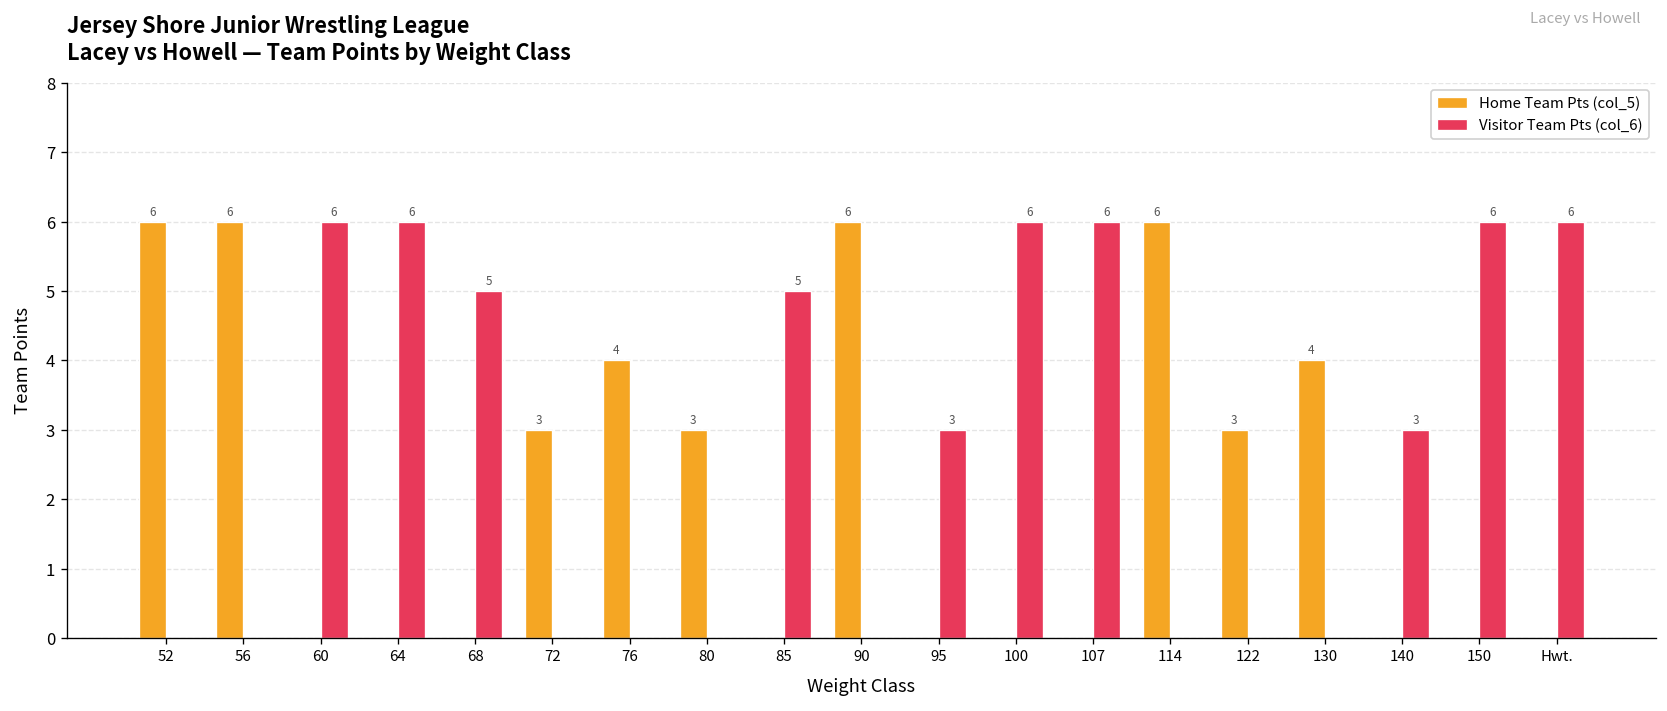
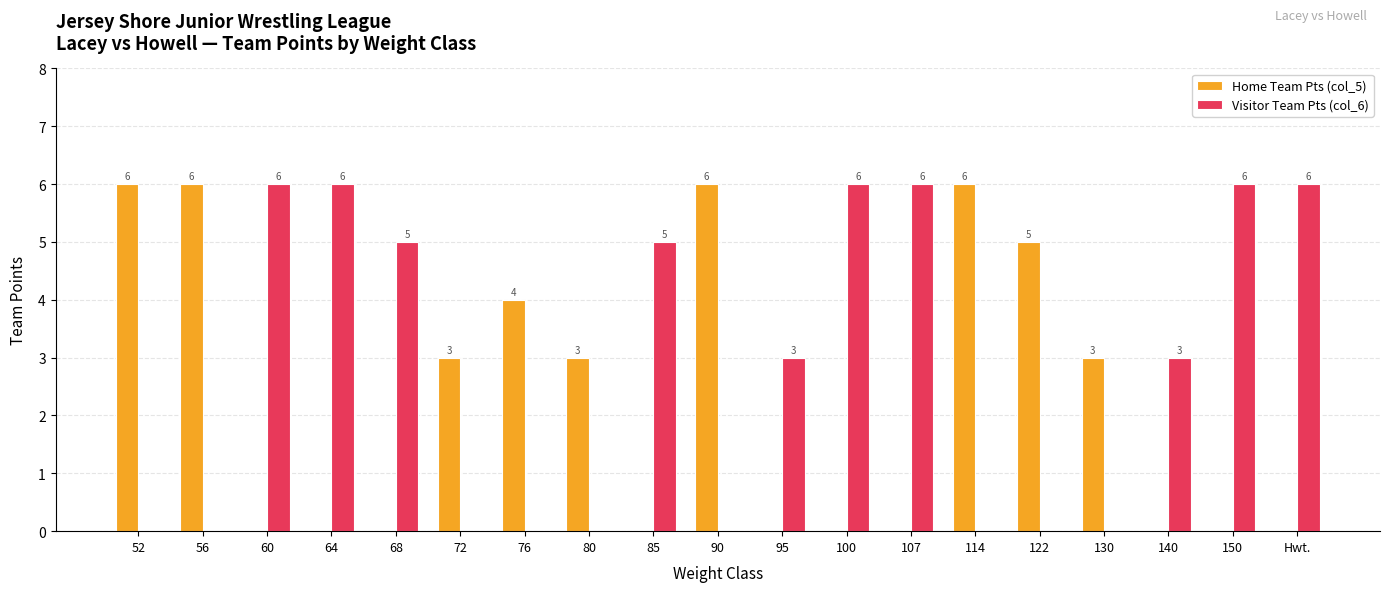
Home Team Pts (col_5), 122: 3 -> 5
Home Team Pts (col_5), 130: 4 -> 3
